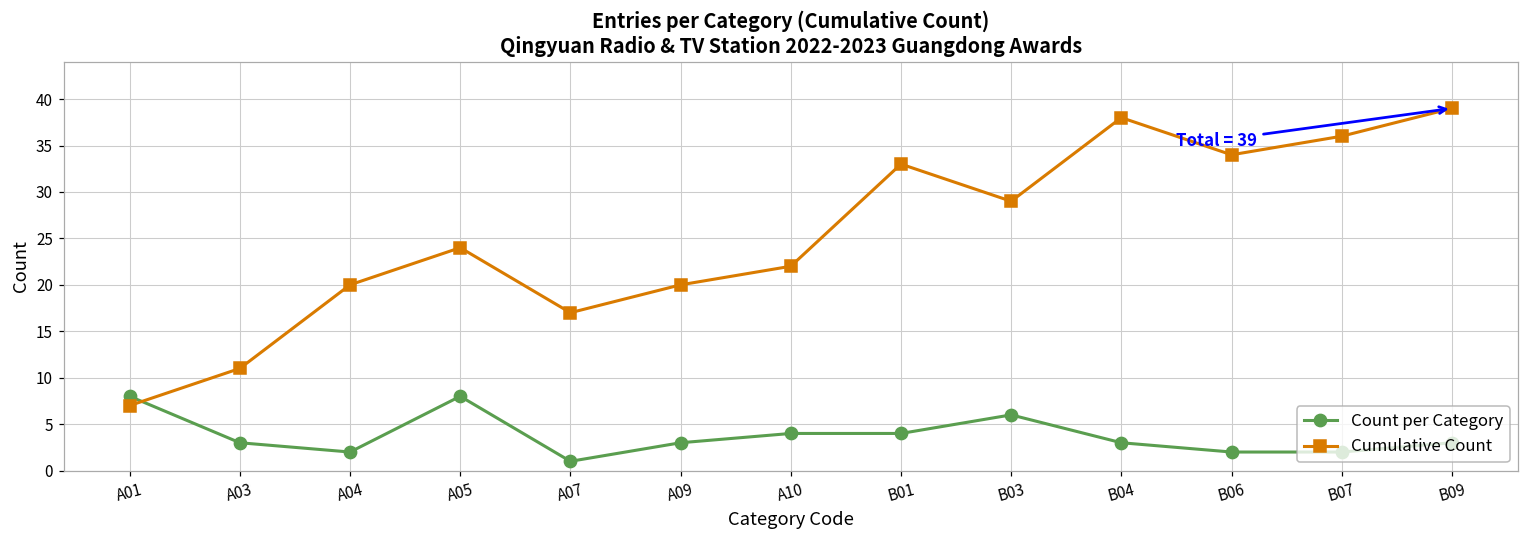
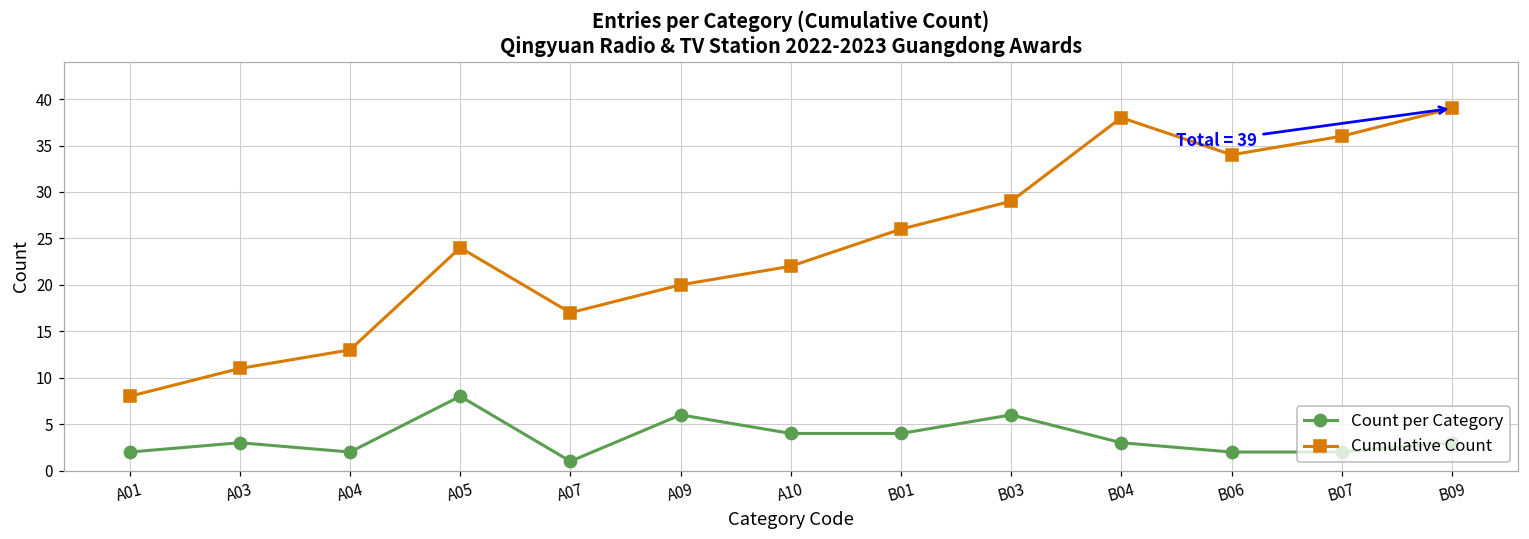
Count per Category, A01: 8 -> 2
Cumulative Count, A01: 7 -> 8
Cumulative Count, A04: 20 -> 13
Count per Category, A09: 3 -> 6
Cumulative Count, B01: 33 -> 26
